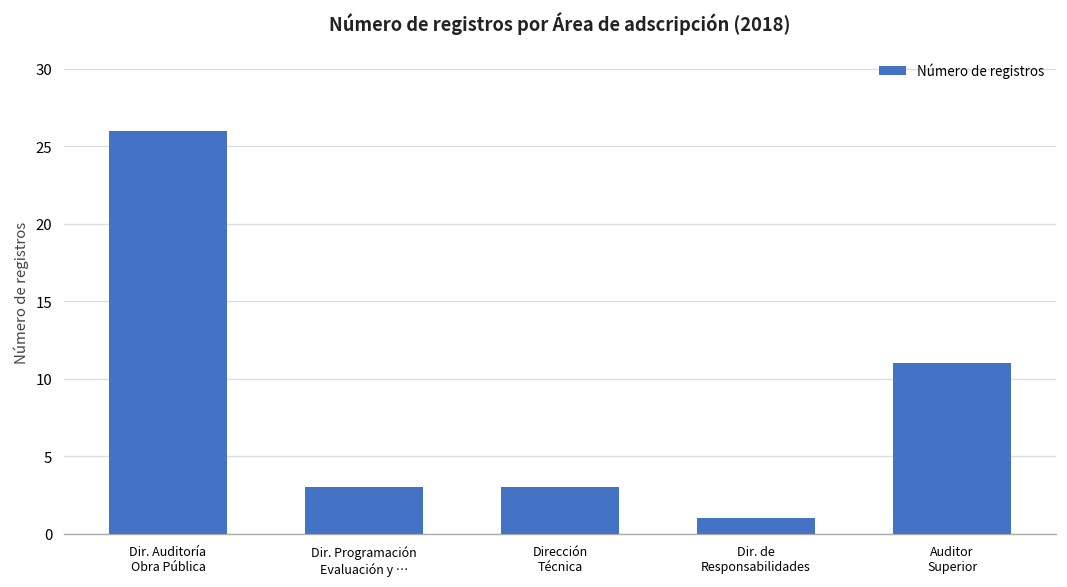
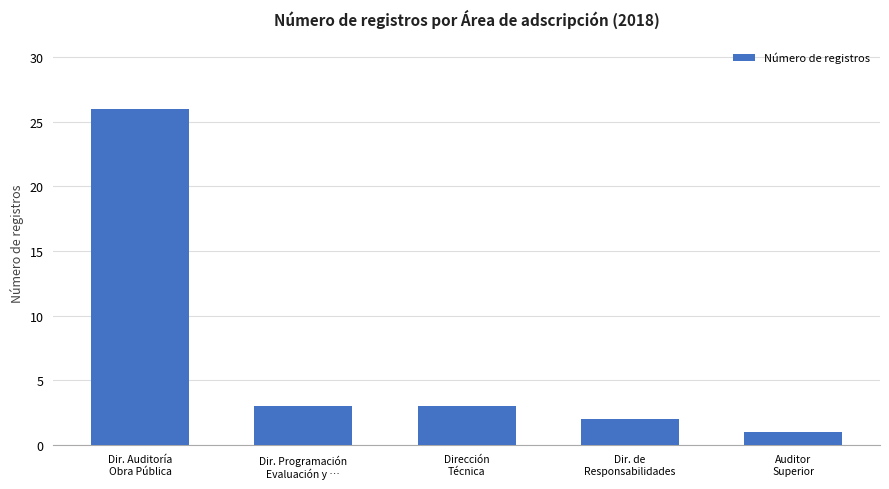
Dir. de Responsabilidades: 1 -> 2
Auditor Superior: 11 -> 1
